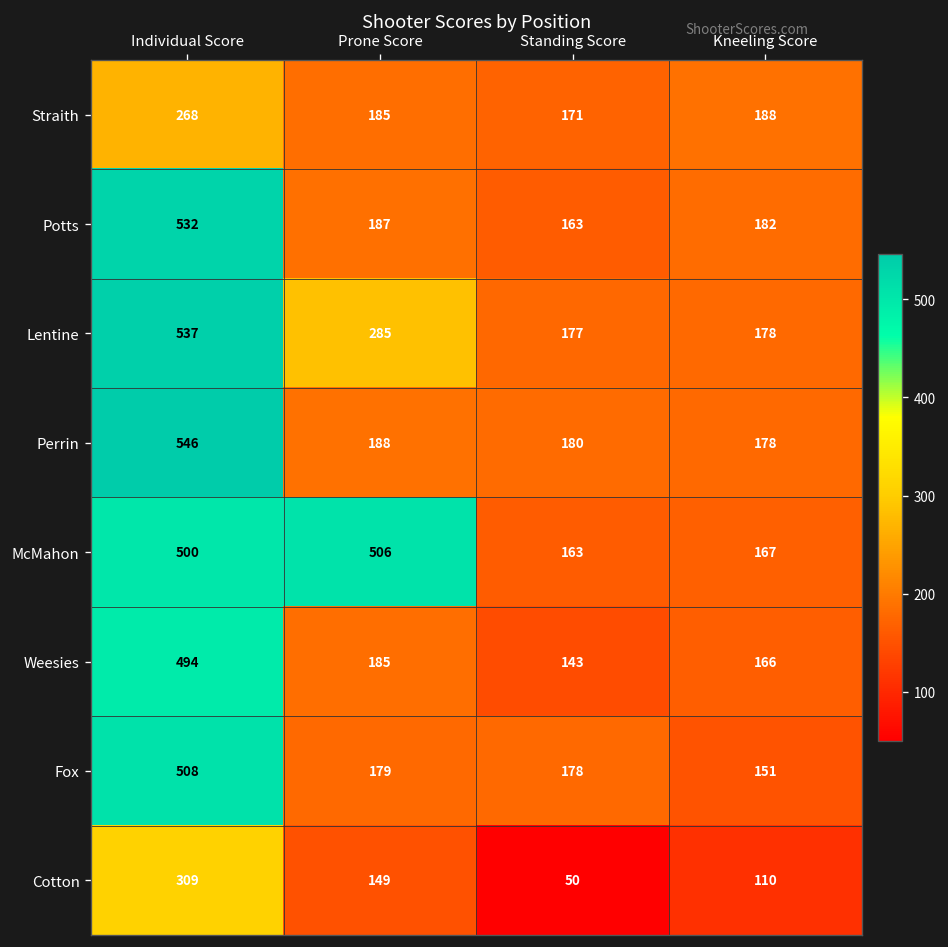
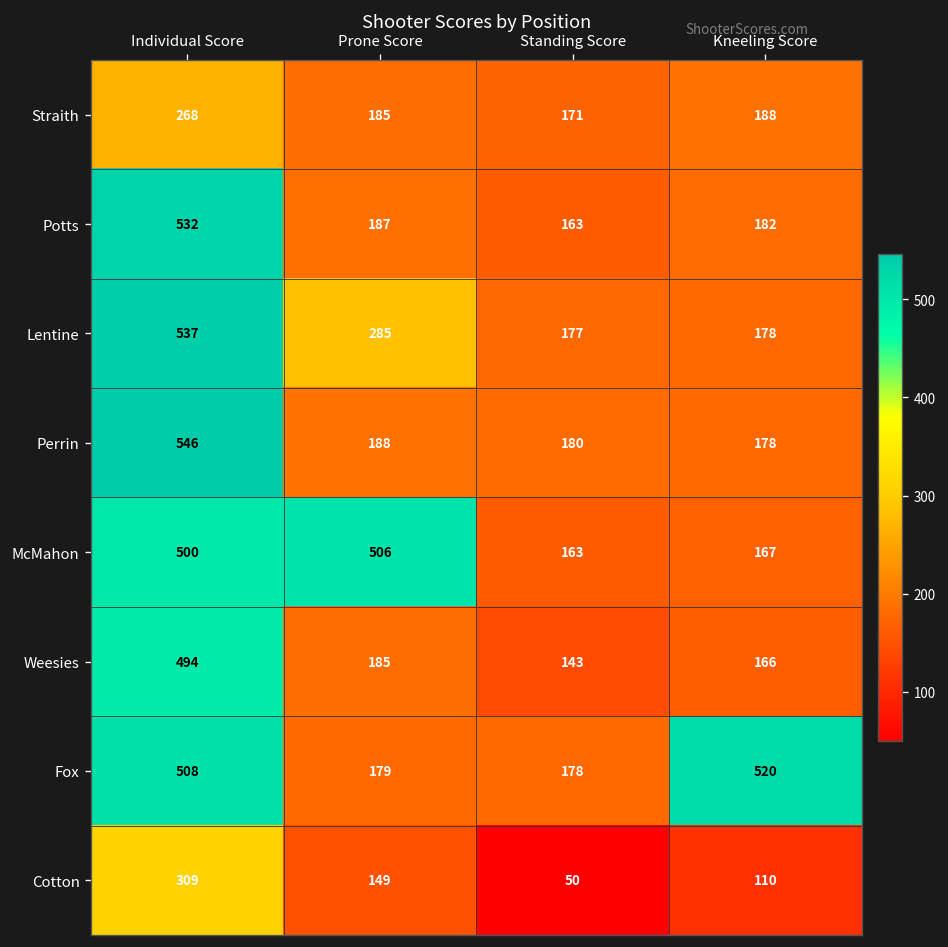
Fox, Kneeling Score: 151 -> 520
